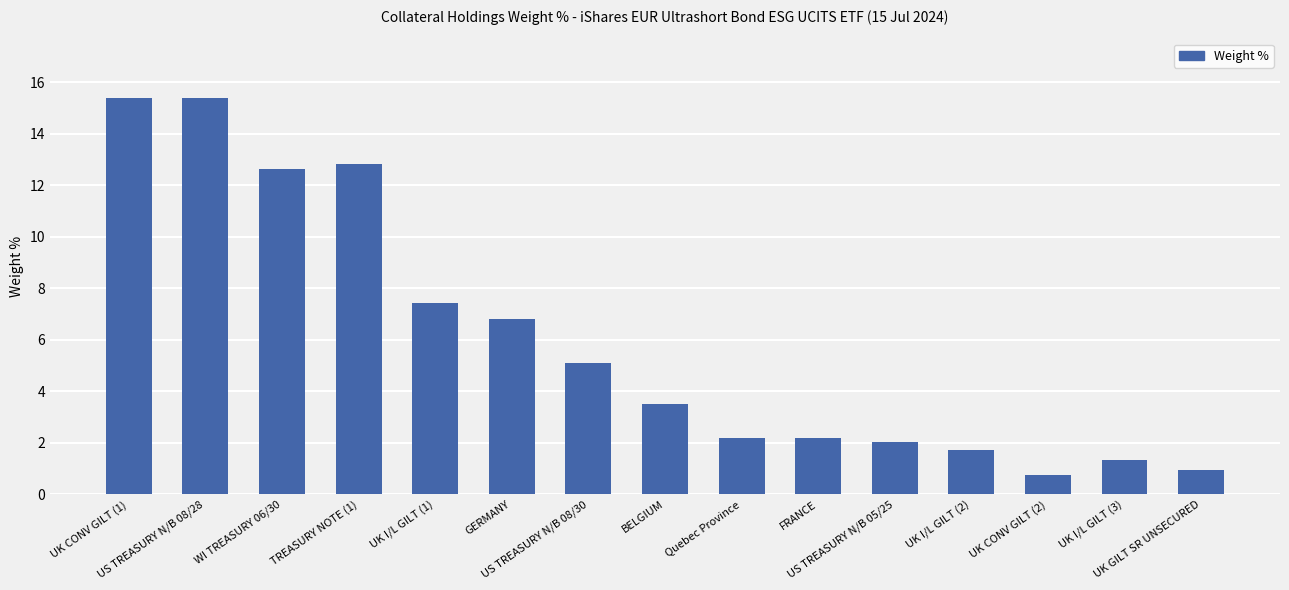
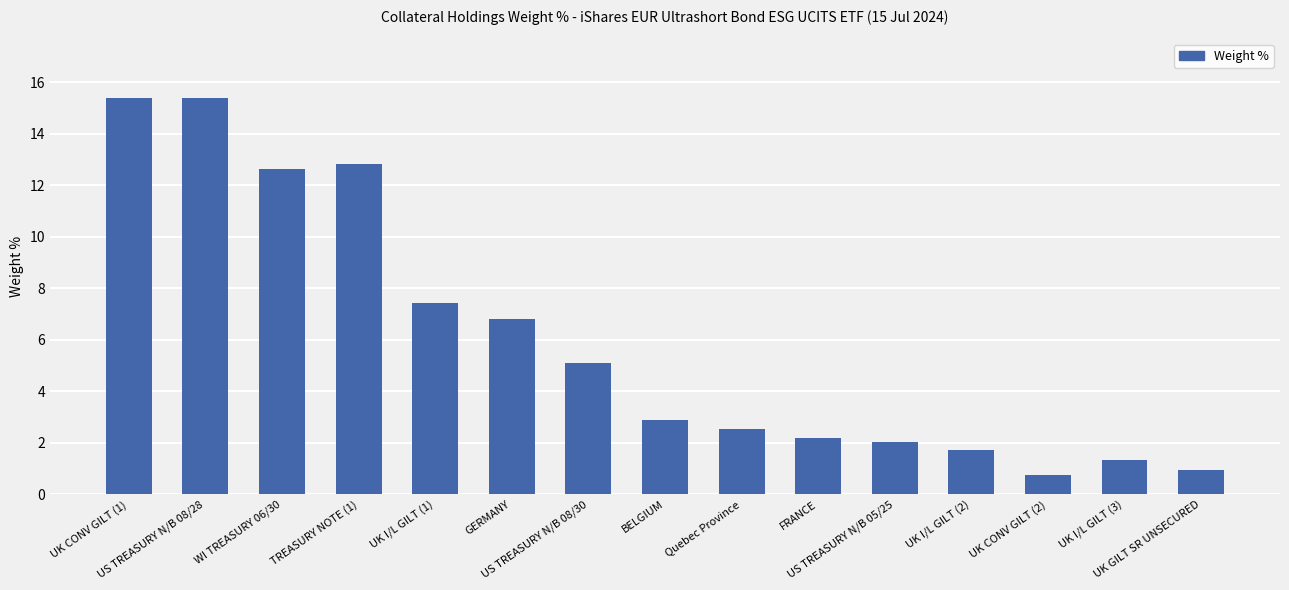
BELGIUM: 3.5 -> 2.9
Quebec Province: 2.2 -> 2.6
